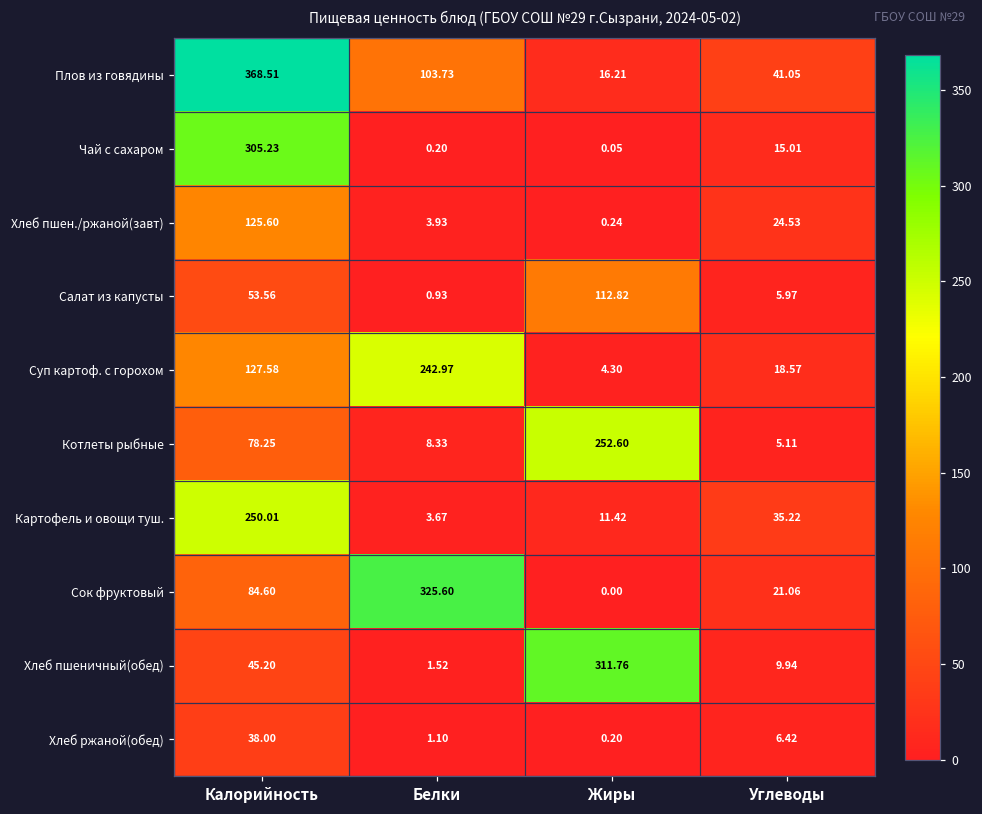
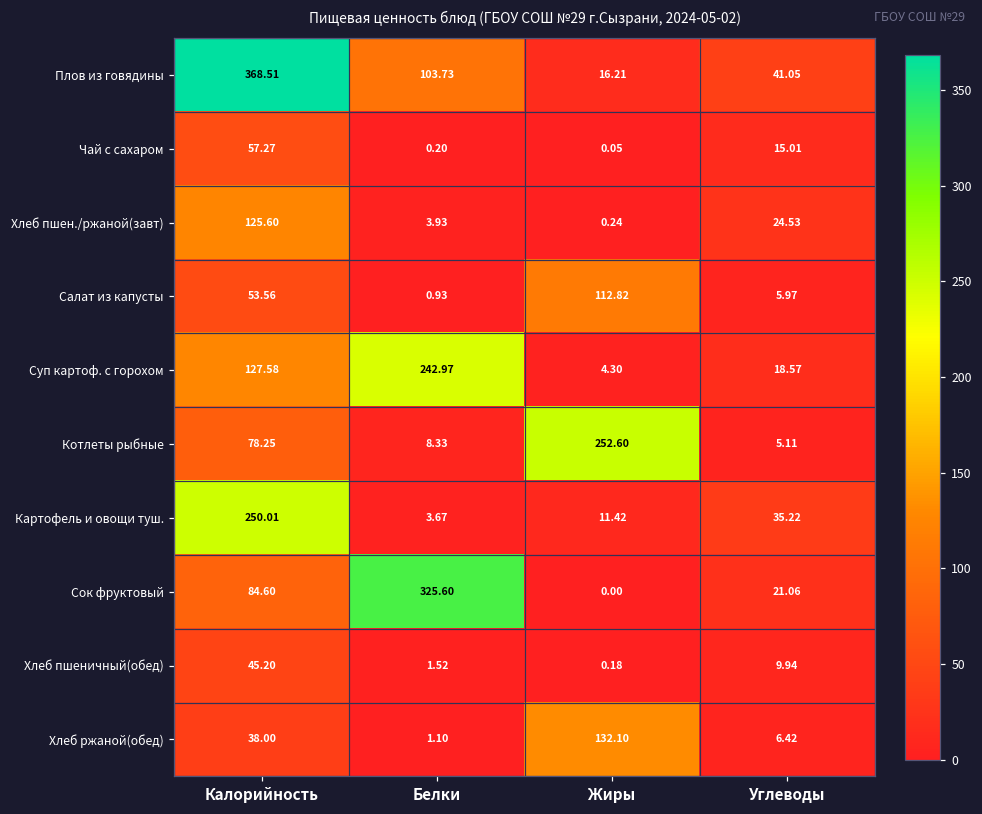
Чай с сахаром, Калорийность: 305.23 -> 57.27
Хлеб пшеничный(обед), Жиры: 311.76 -> 0.18
Хлеб ржаной(обед), Жиры: 0.20 -> 132.10
